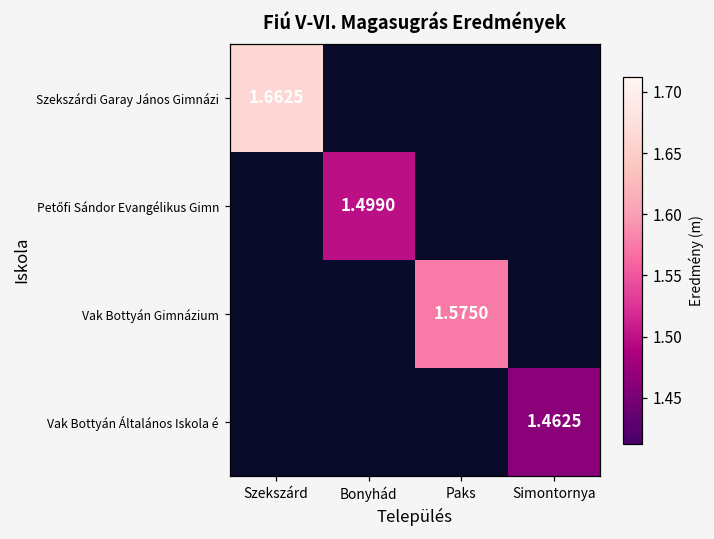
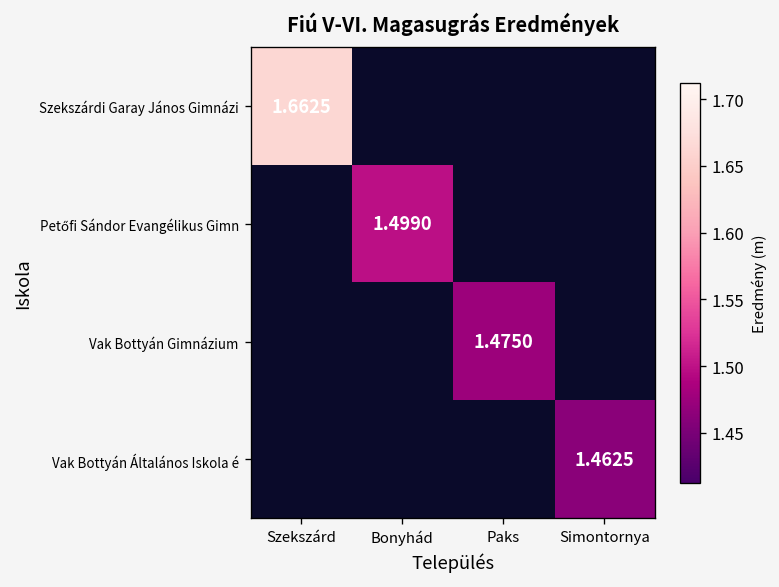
Vak Bottyán Gimnázium, Paks: 1.5750 -> 1.4750
